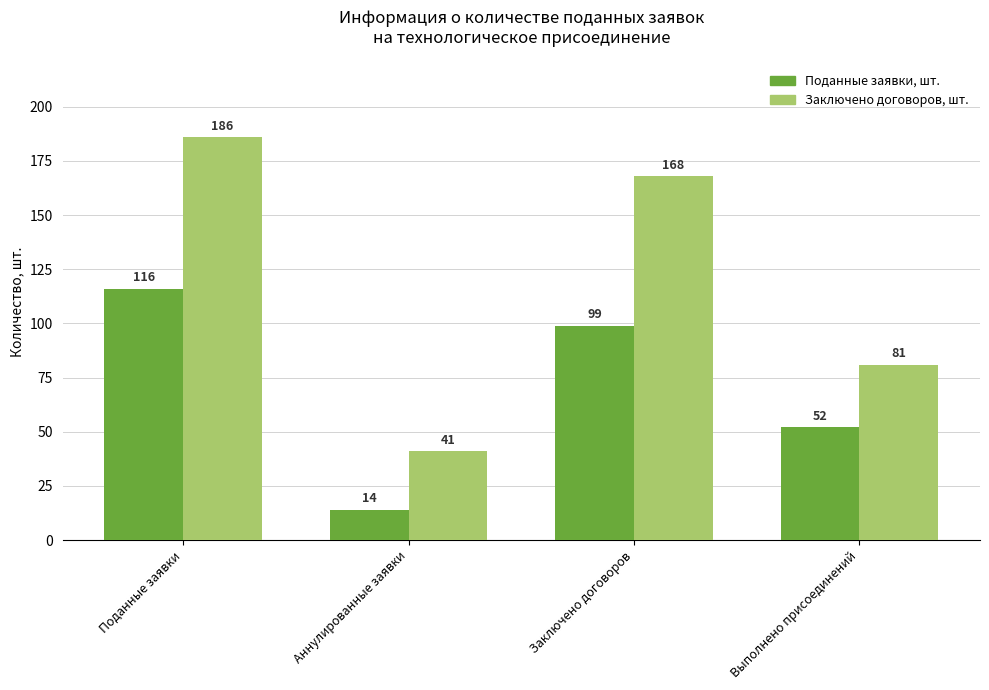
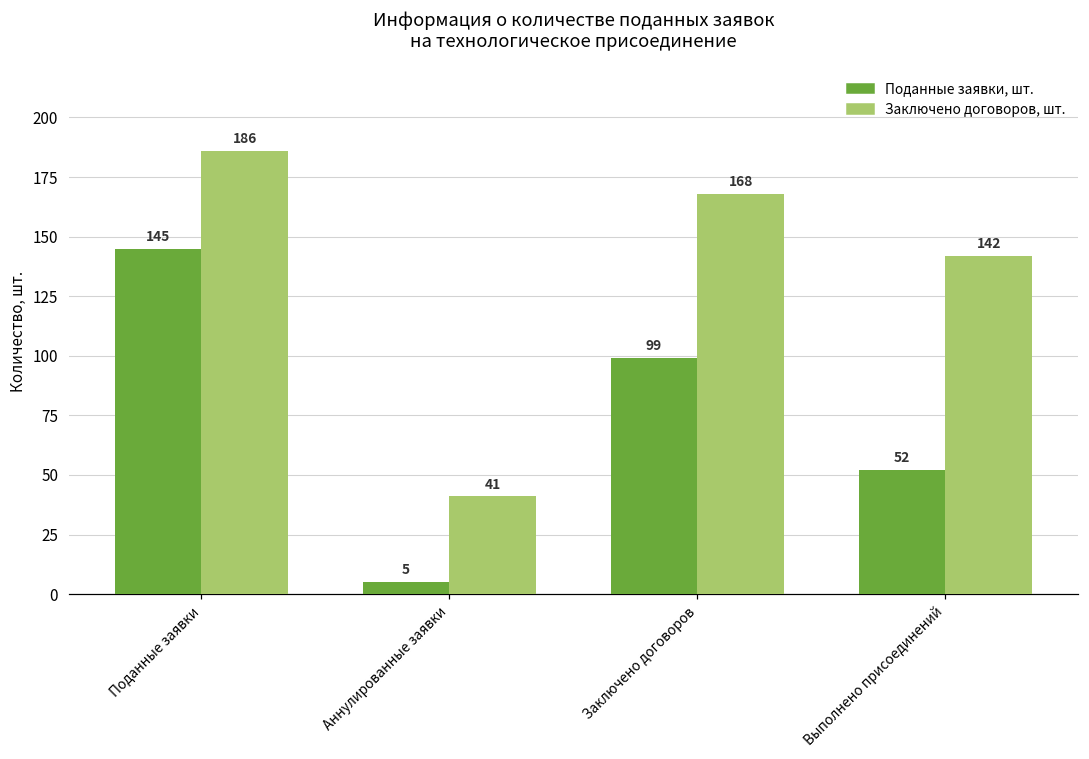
Поданные заявки, шт., Поданные заявки: 116 -> 145
Поданные заявки, шт., Аннулированные заявки: 14 -> 5
Заключено договоров, шт., Выполнено присоединений: 81 -> 142
